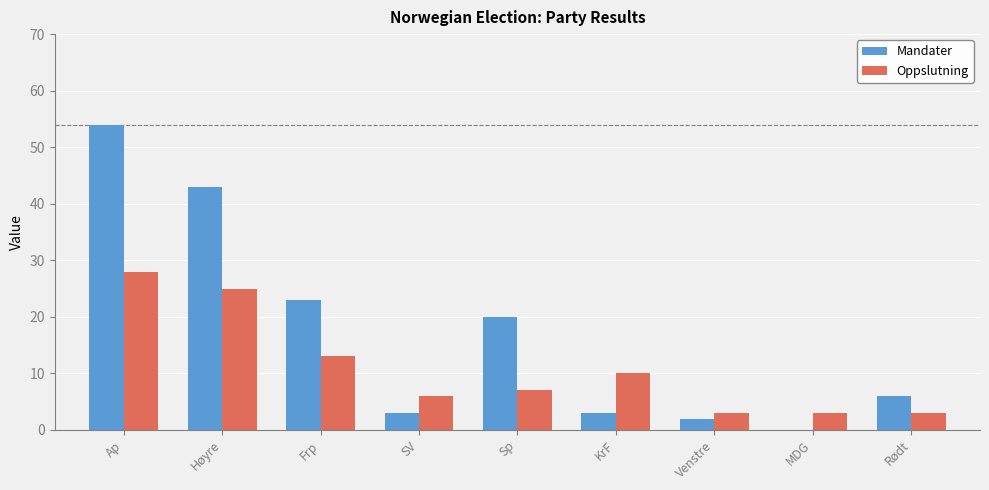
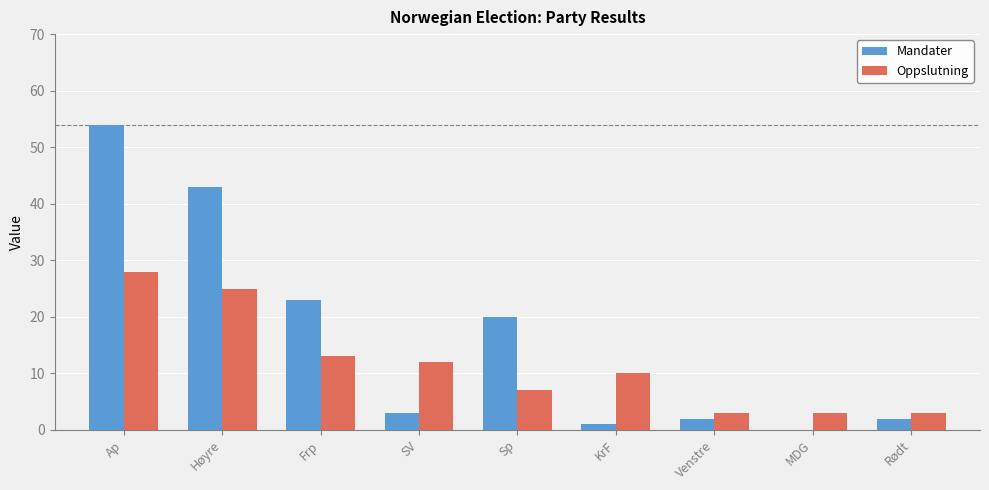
Oppslutning, SV: 6 -> 12
Mandater, KrF: 3 -> 1
Mandater, Rødt: 6 -> 2
